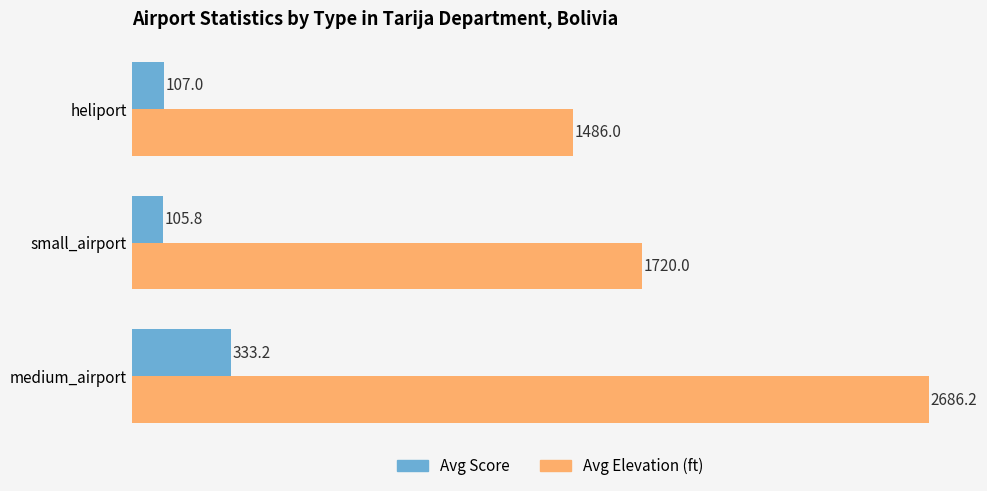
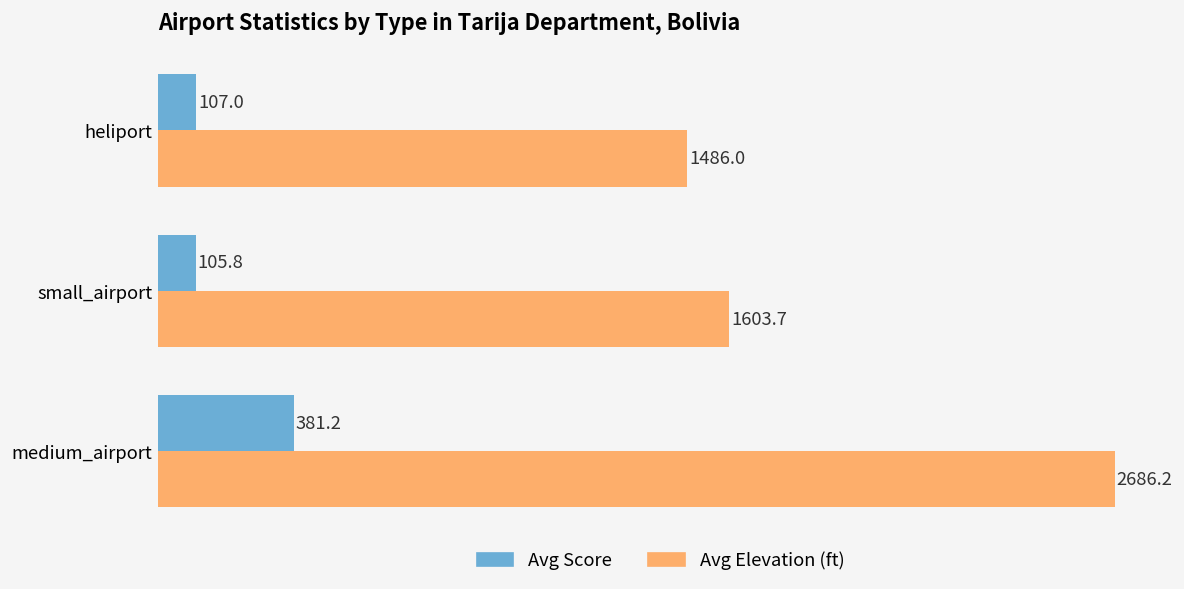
Avg Elevation (ft), small_airport: 1720.0 -> 1603.7
Avg Score, medium_airport: 333.2 -> 381.2
